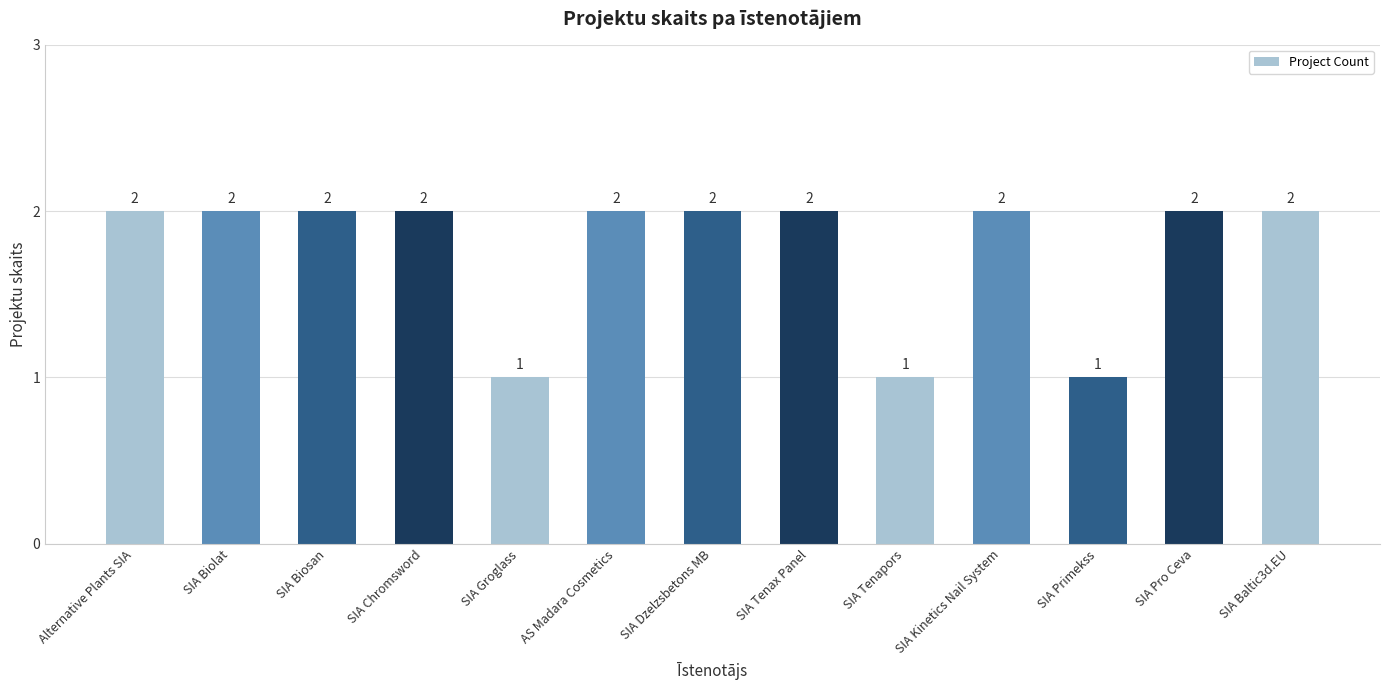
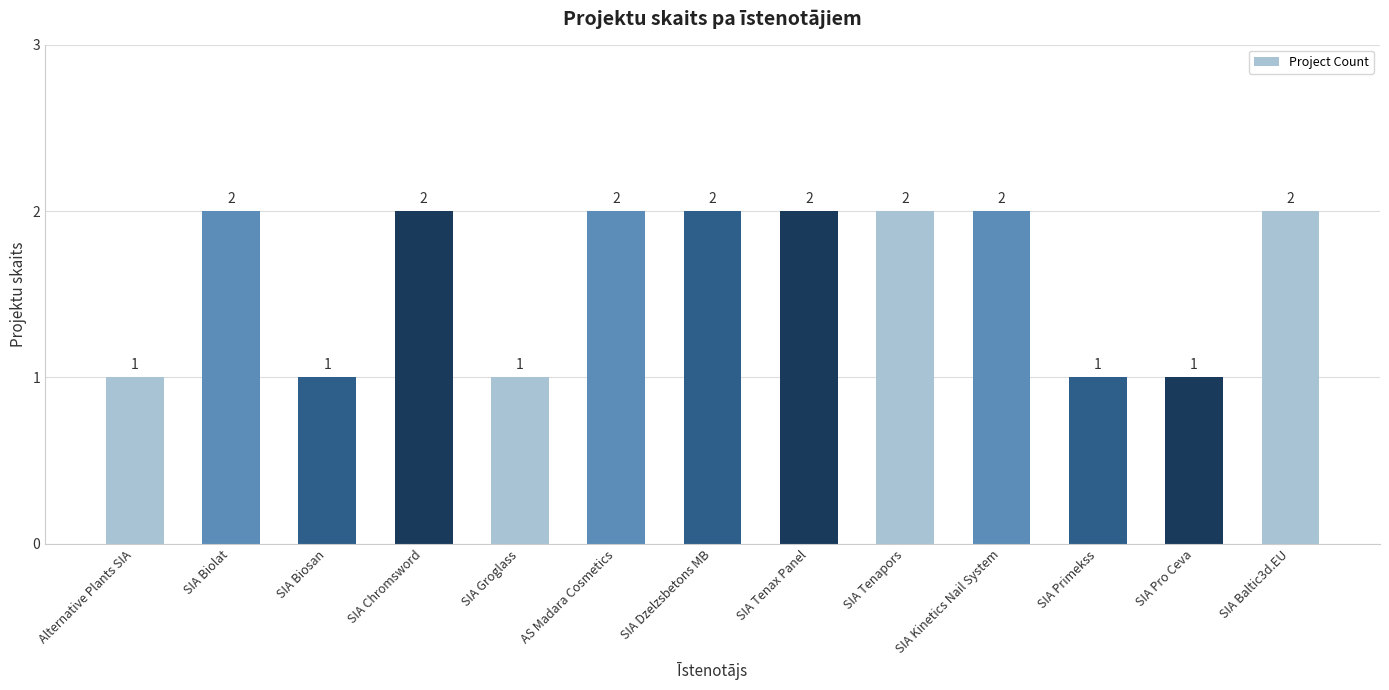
Alternative Plants SIA: 2 -> 1
SIA Biosan: 2 -> 1
SIA Tenapors: 1 -> 2
SIA Pro Ceva: 2 -> 1
